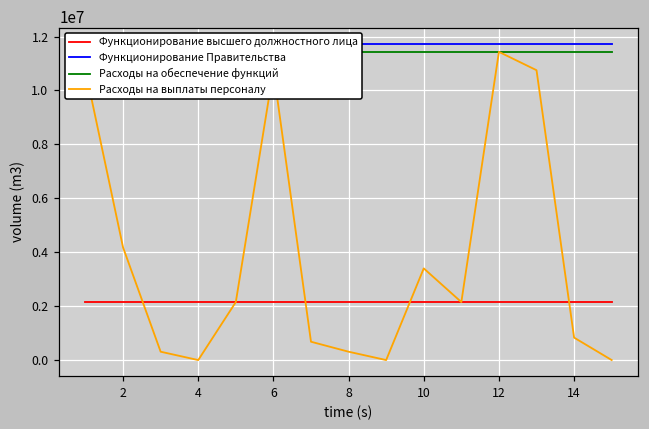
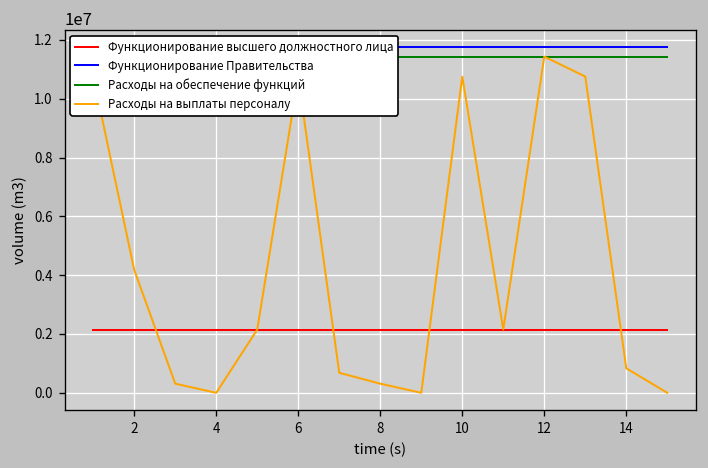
Расходы на выплаты персоналу, 10: 3400000 -> 10800000
